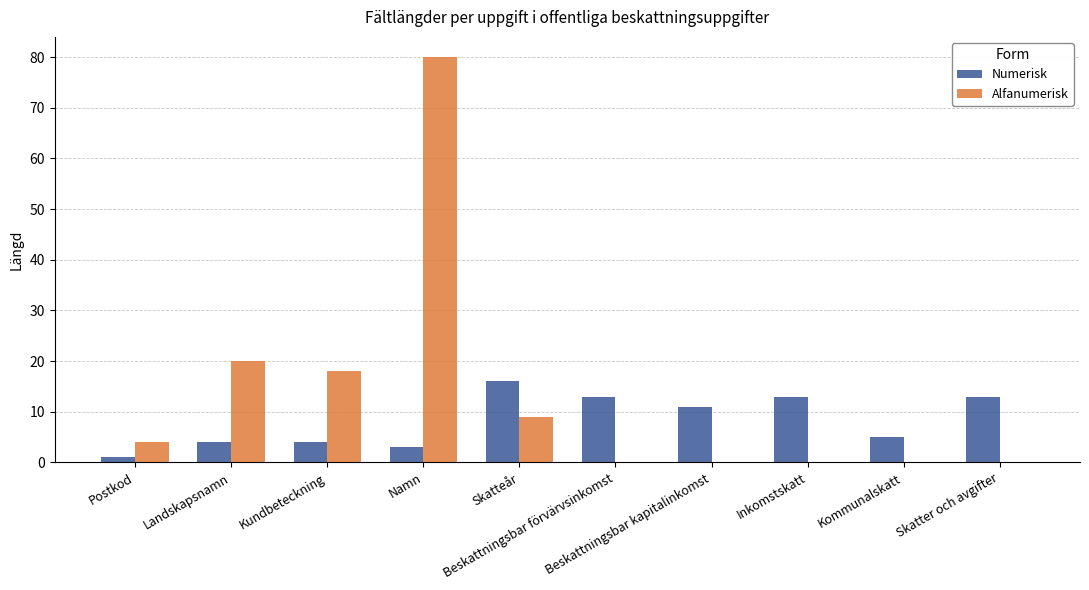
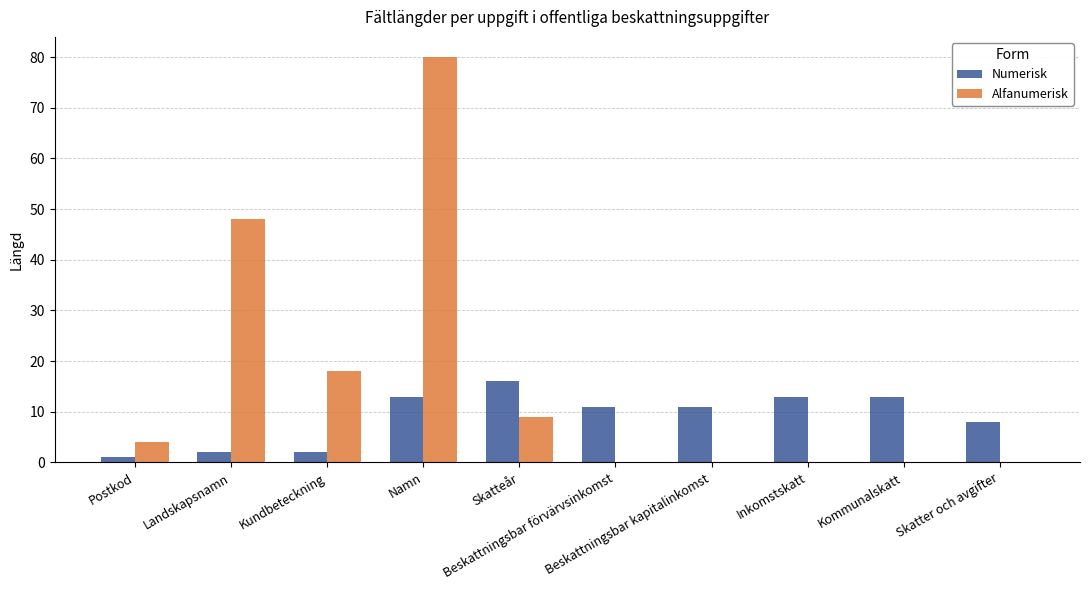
Numerisk, Landskapsnamn: 4 -> 2
Alfanumerisk, Landskapsnamn: 20 -> 48
Numerisk, Kundbeteckning: 4 -> 2
Numerisk, Namn: 3 -> 13
Numerisk, Beskattningsbar förvärvsinkomst: 13 -> 11
Numerisk, Kommunalskatt: 5 -> 13
Numerisk, Skatter och avgifter: 13 -> 8
